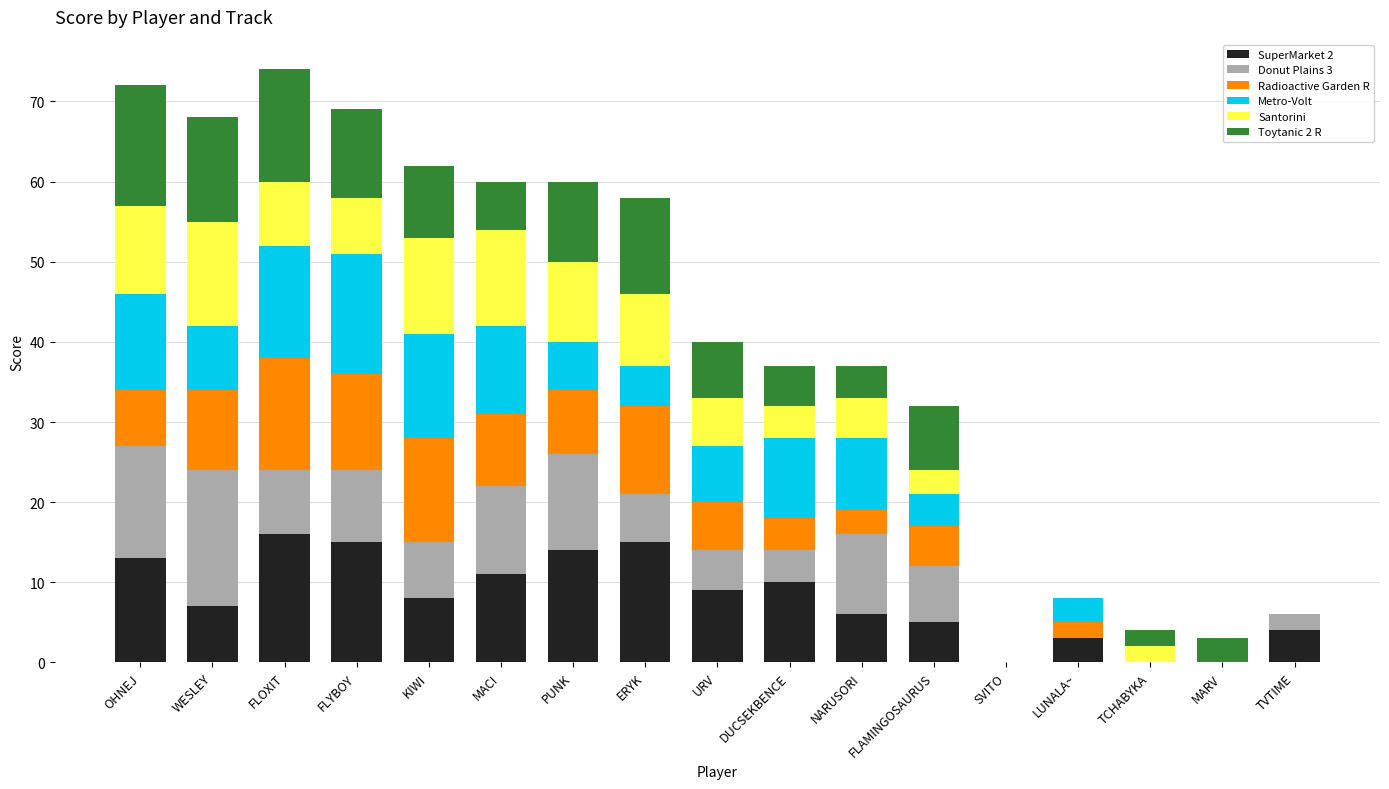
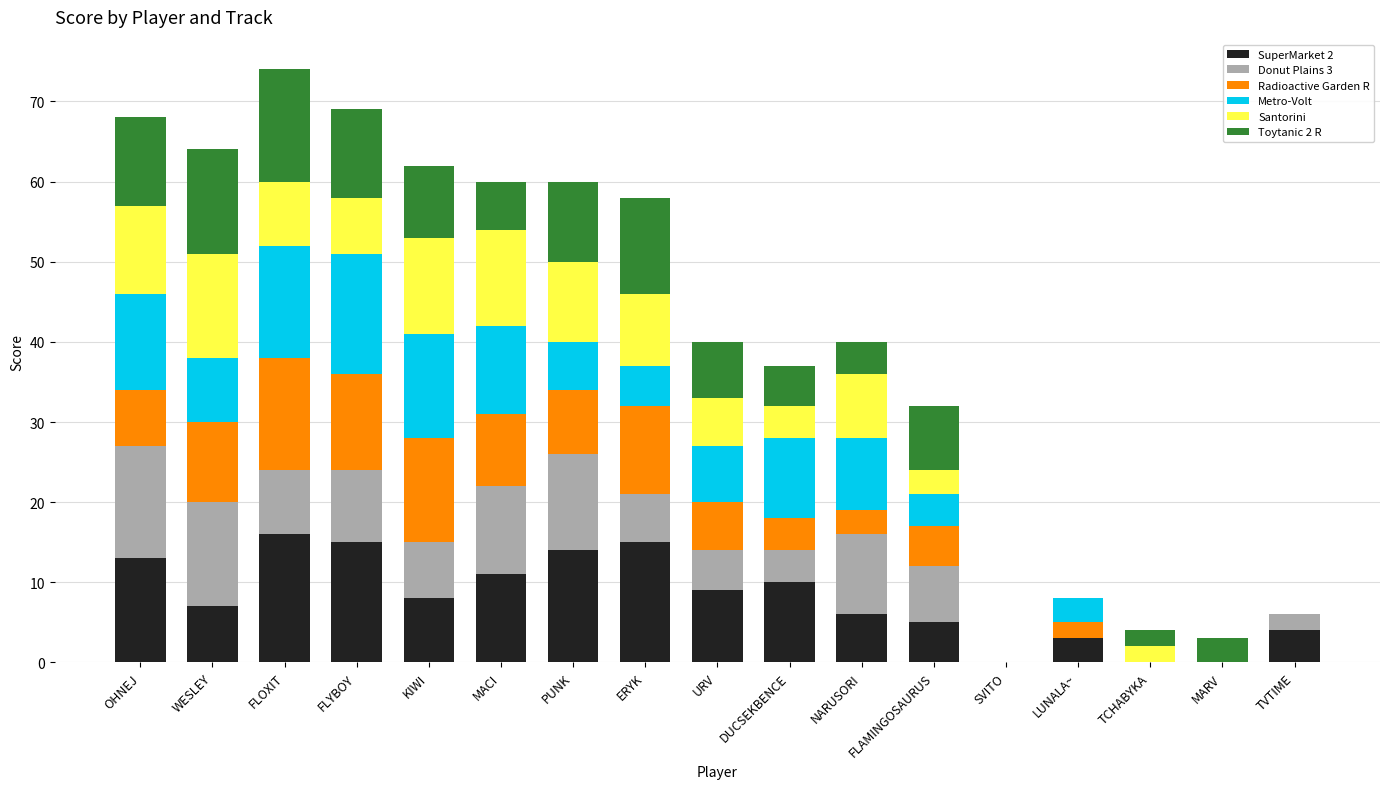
Toytanic 2 R, OHNEJ: 15 -> 11
Donut Plains 3, WESLEY: 17 -> 13
Santorini, NARUSORI: 5 -> 8
